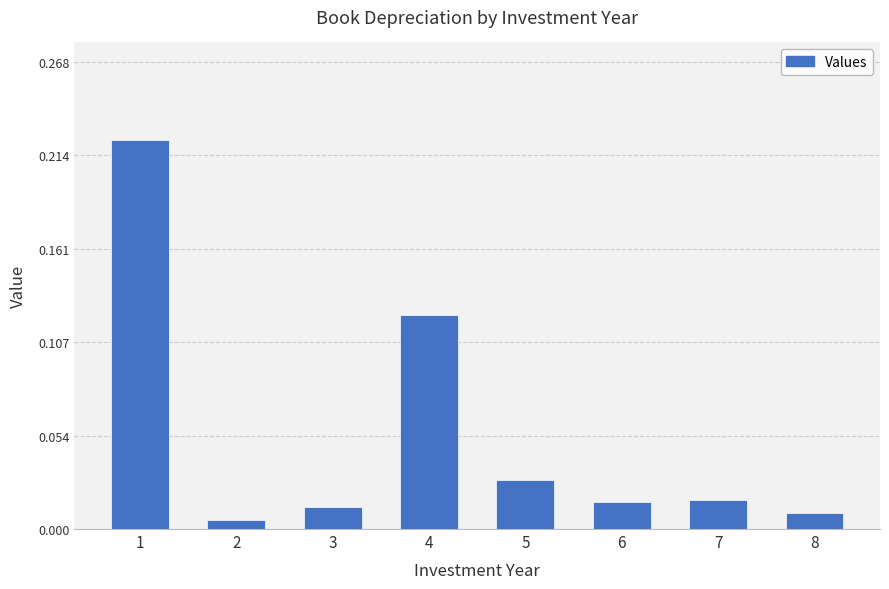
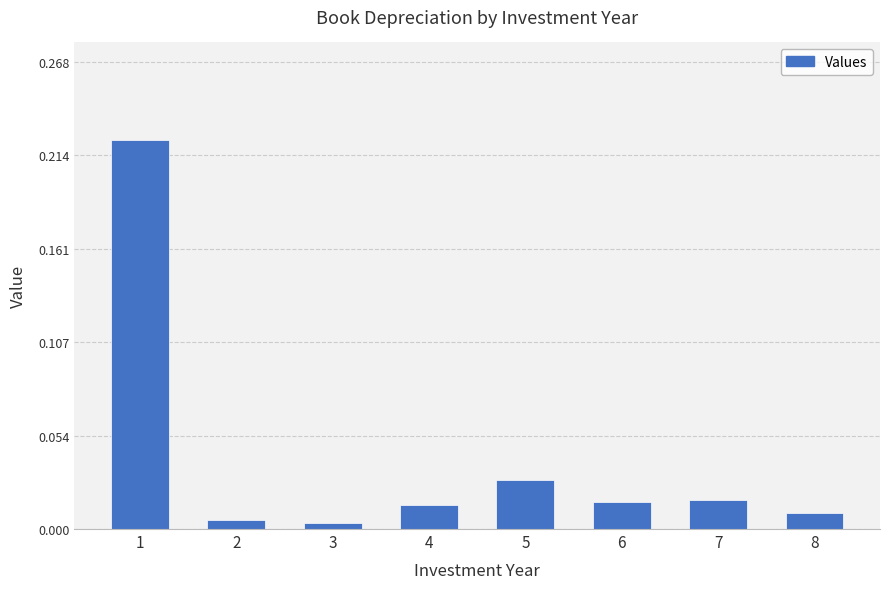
3: 0.012 -> 0.004
4: 0.122 -> 0.014
